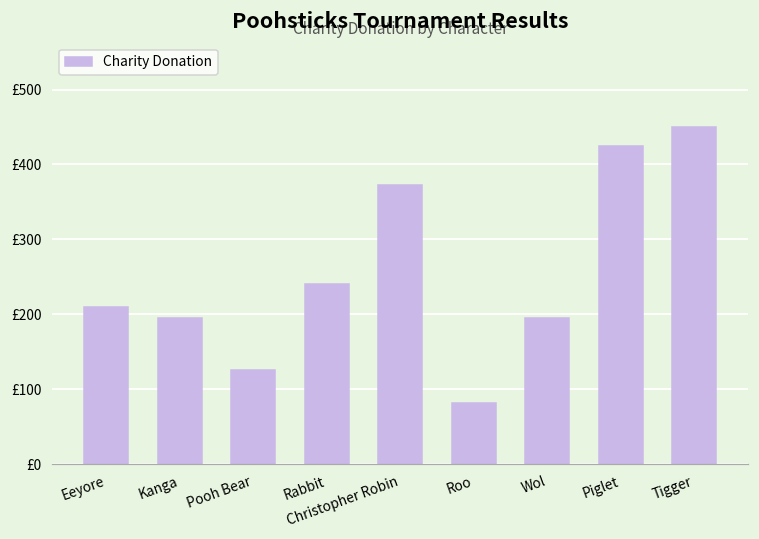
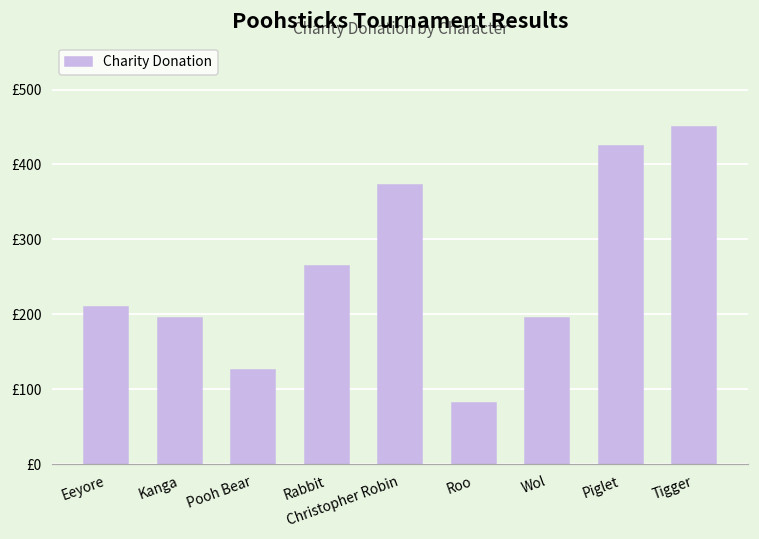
Rabbit: £240 -> £270
